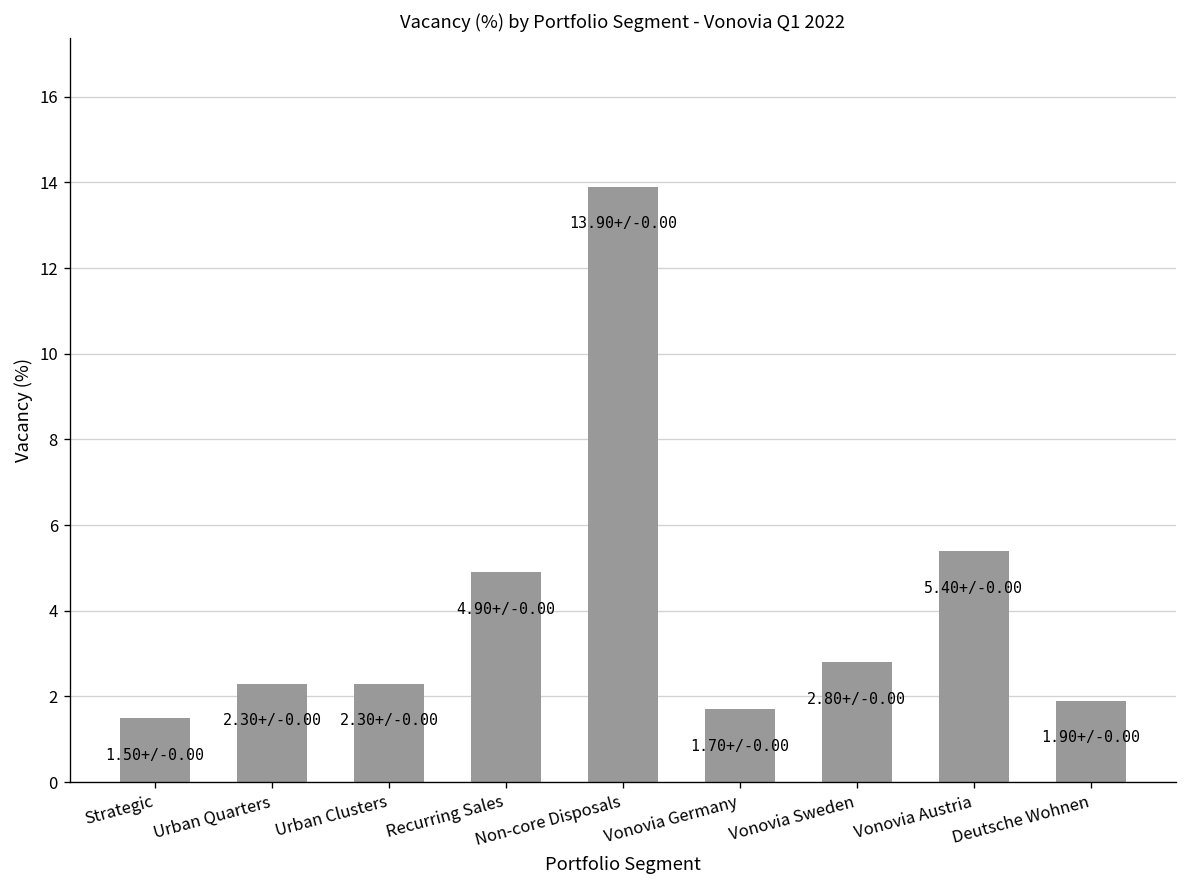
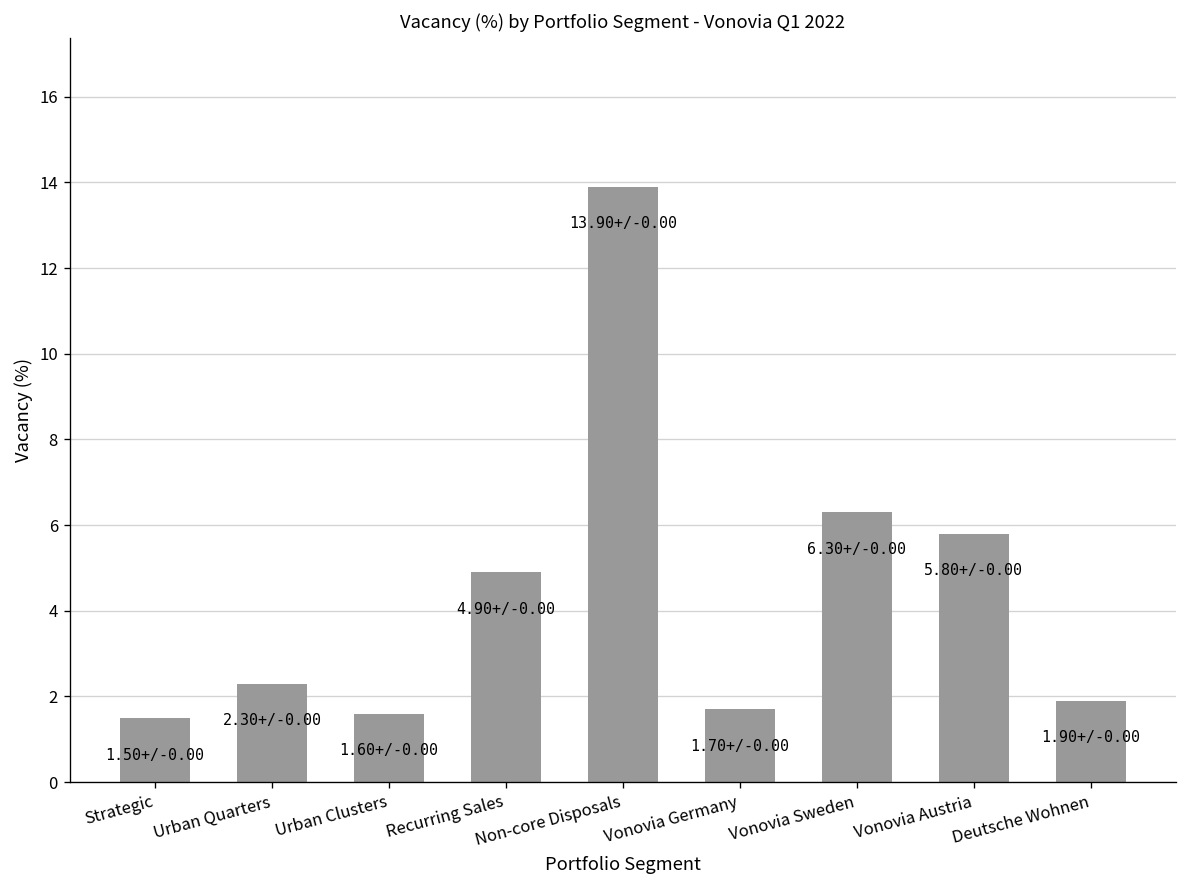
Urban Clusters: 2.30+/ -> 1.60+/
Vonovia Sweden: 2.80+/ -> 6.30+/
Vonovia Austria: 5.40+/ -> 5.80+/
